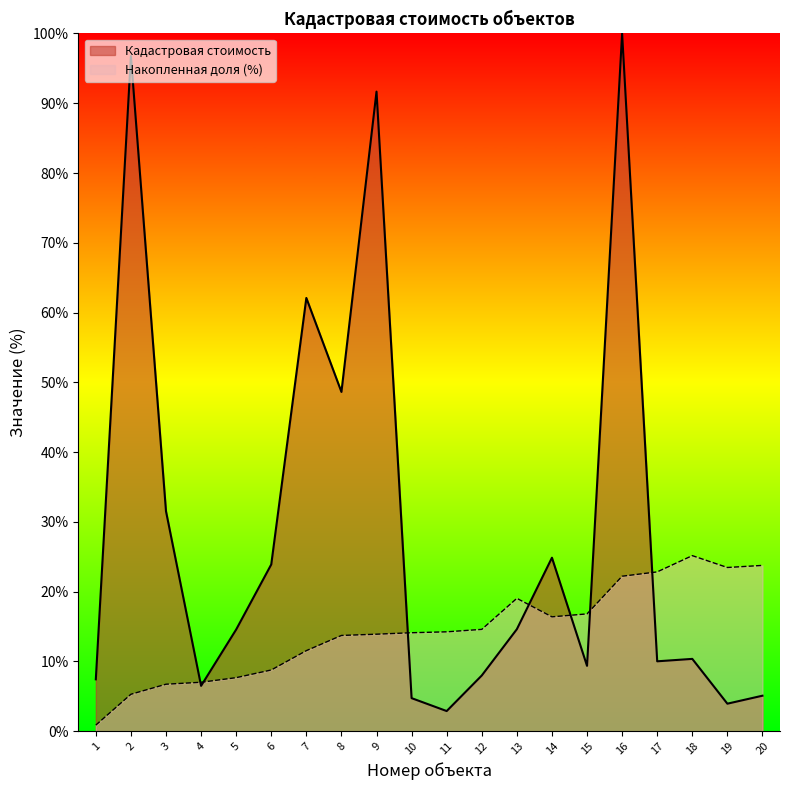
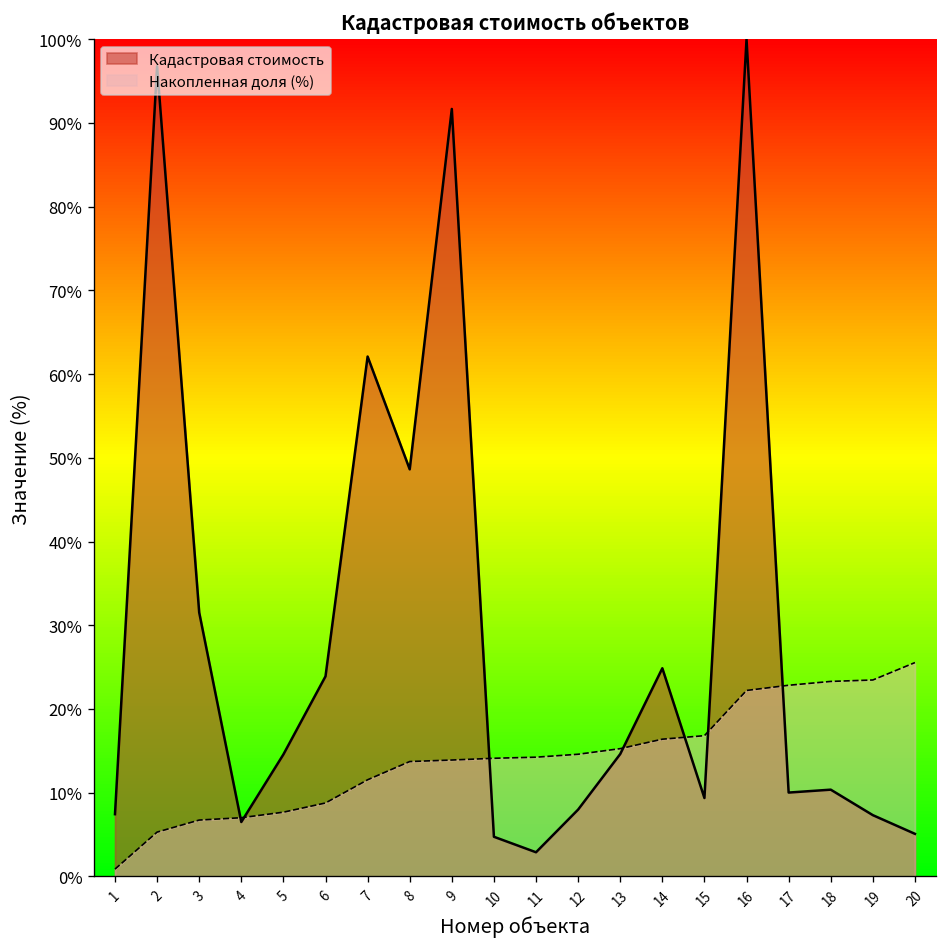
Накопленная доля (%), 13: 19% -> 15%
Накопленная доля (%), 18: 25% -> 23%
Кадастровая стоимость, 19: 4% -> 7%
Накопленная доля (%), 20: 24% -> 26%
